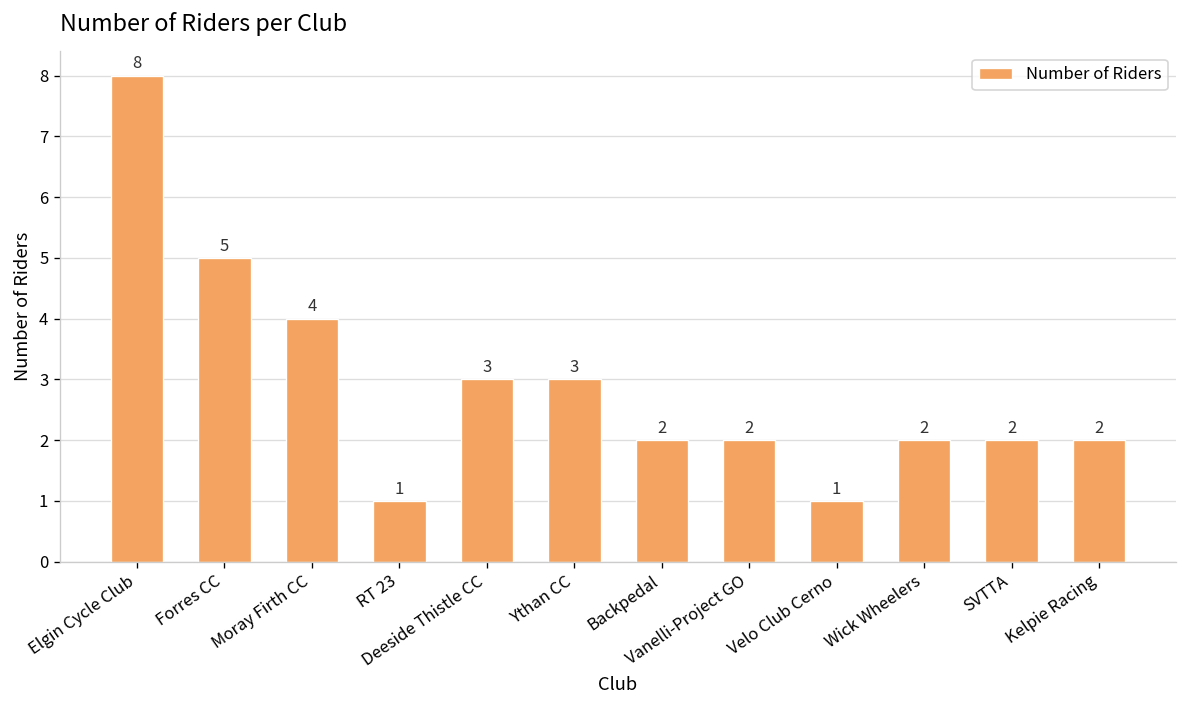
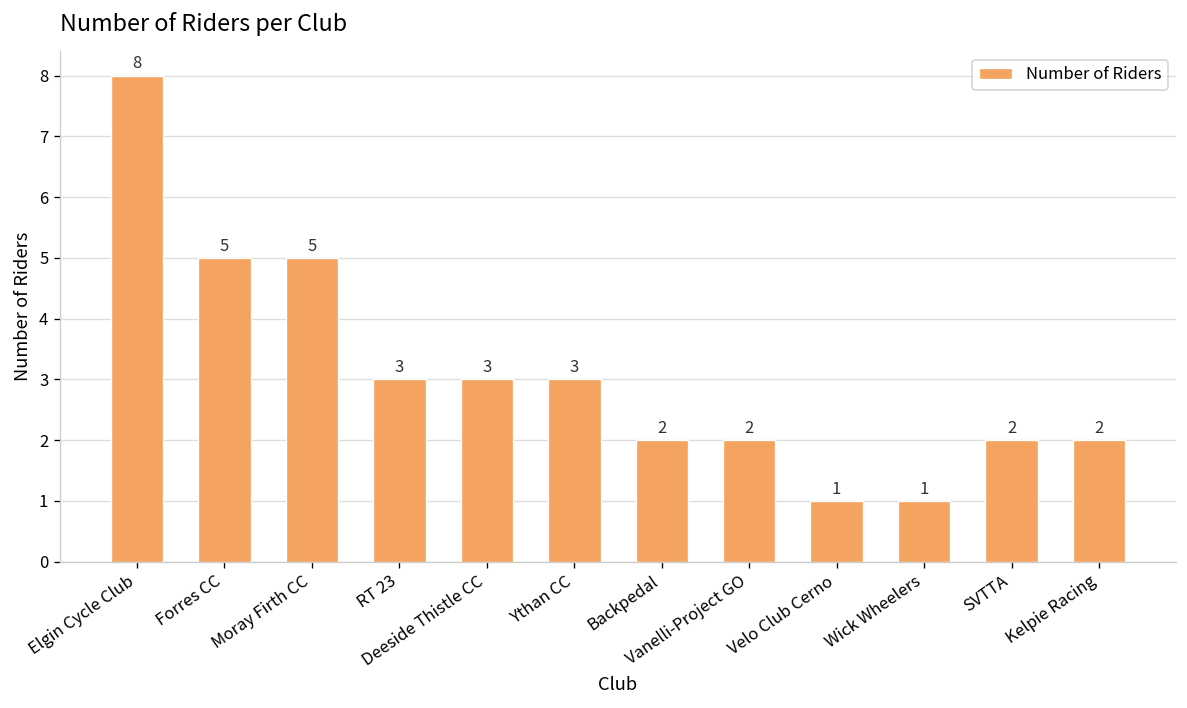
Moray Firth CC: 4 -> 5
RT 23: 1 -> 3
Wick Wheelers: 2 -> 1
